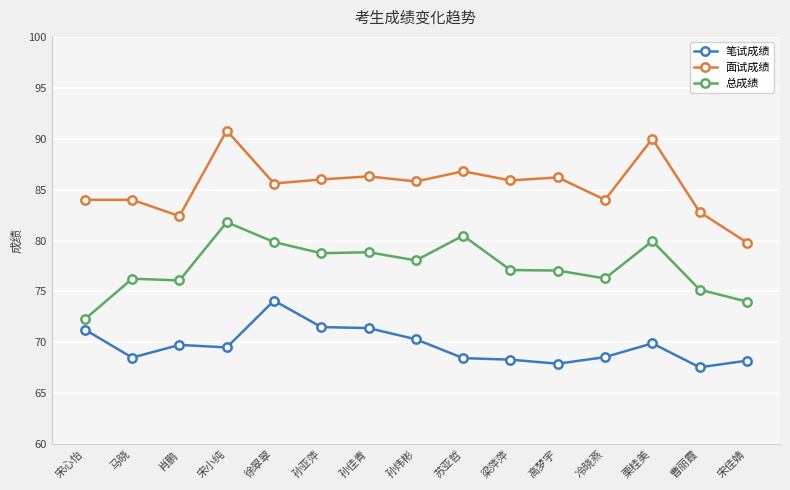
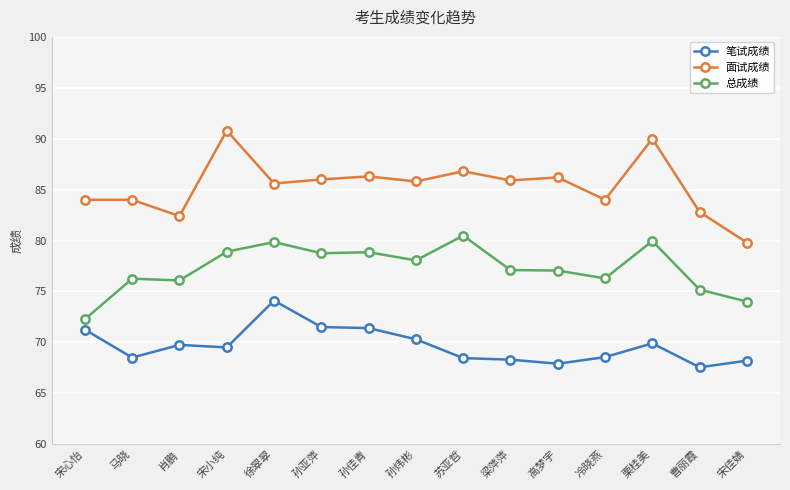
总成绩, 宋小纯: 81.8 -> 78.9
